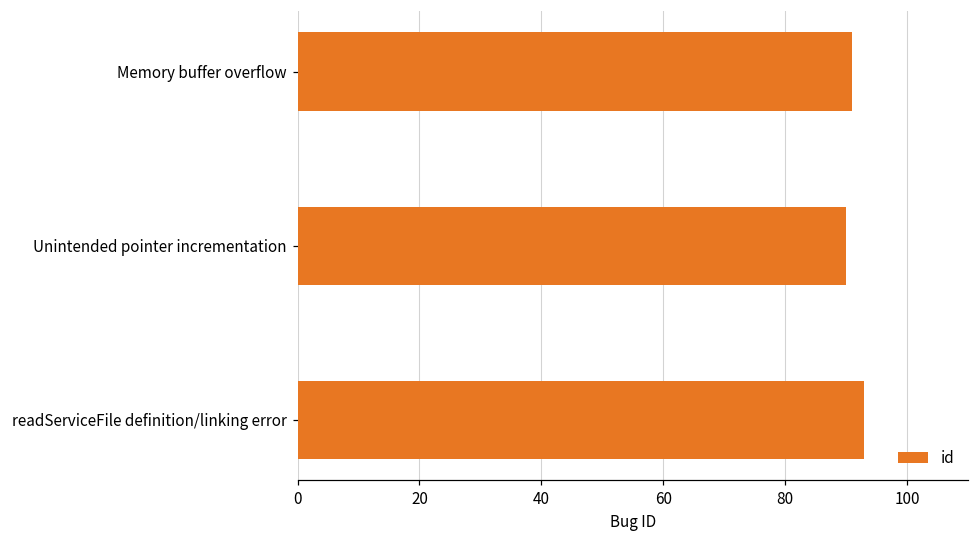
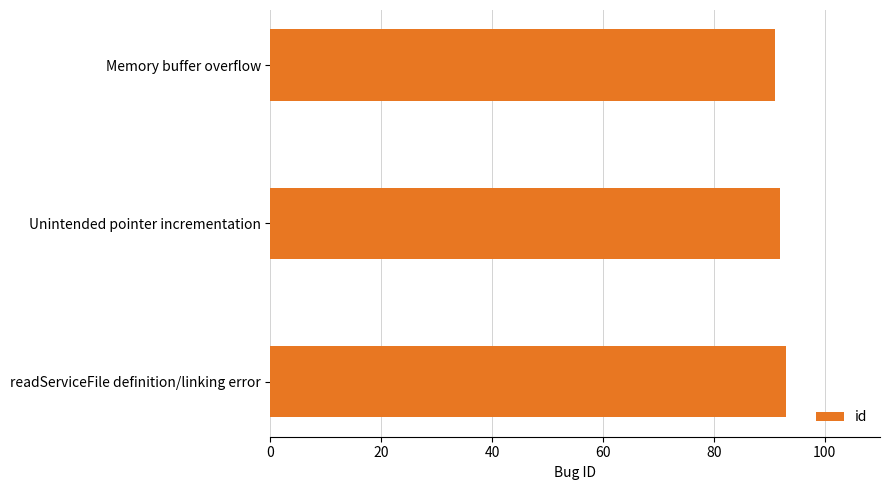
Unintended pointer incrementation: 90 -> 92
